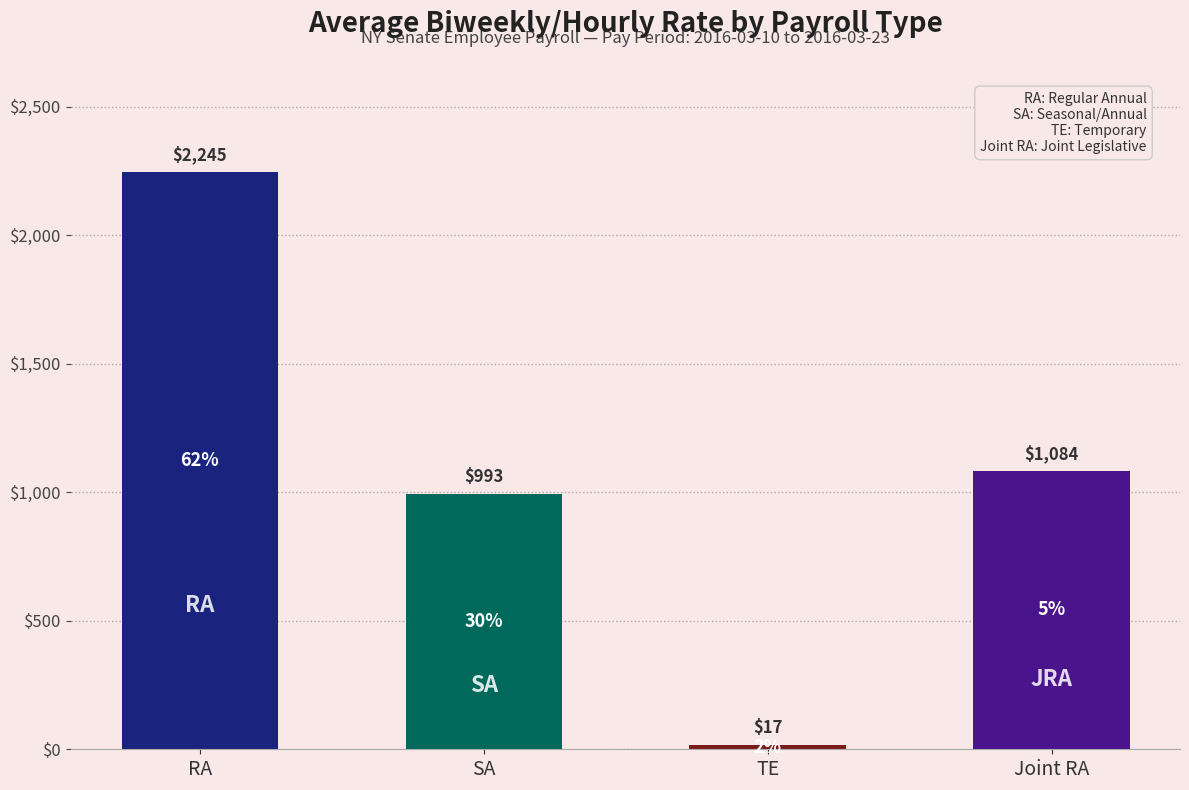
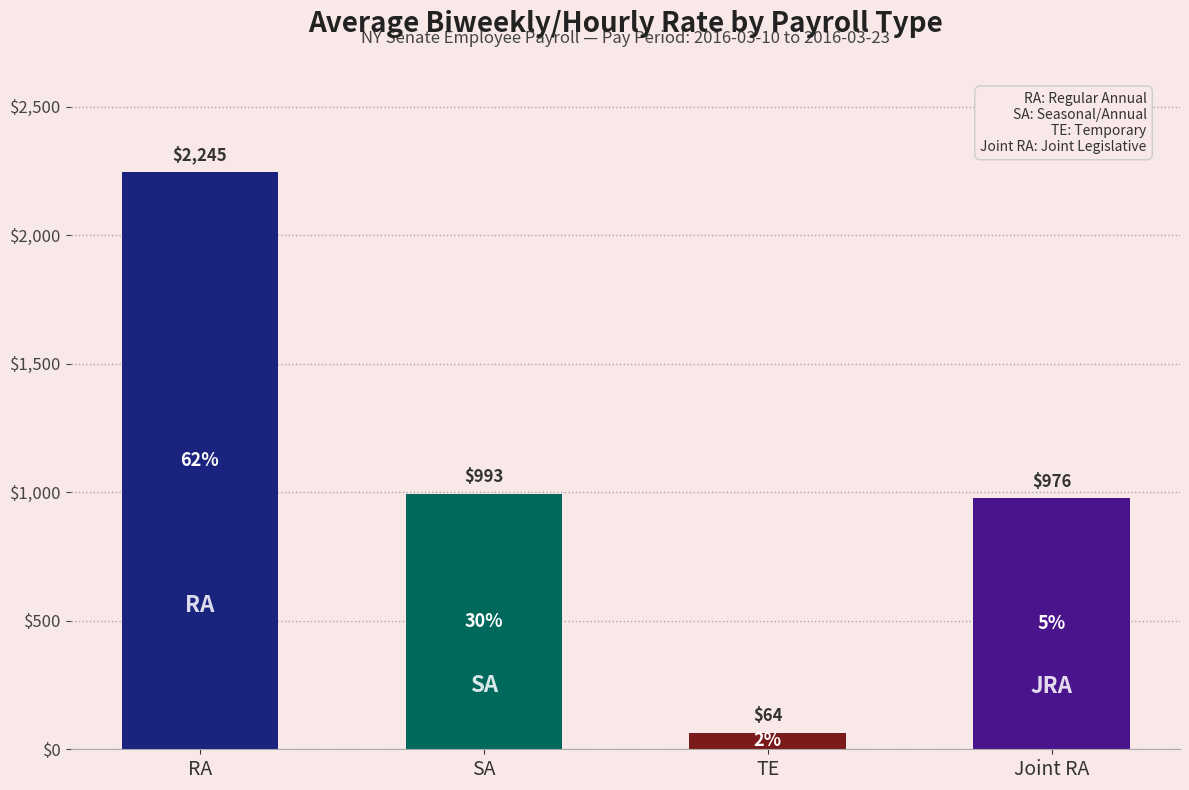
TE: $17 -> $64
Joint RA: $1,084 -> $976
